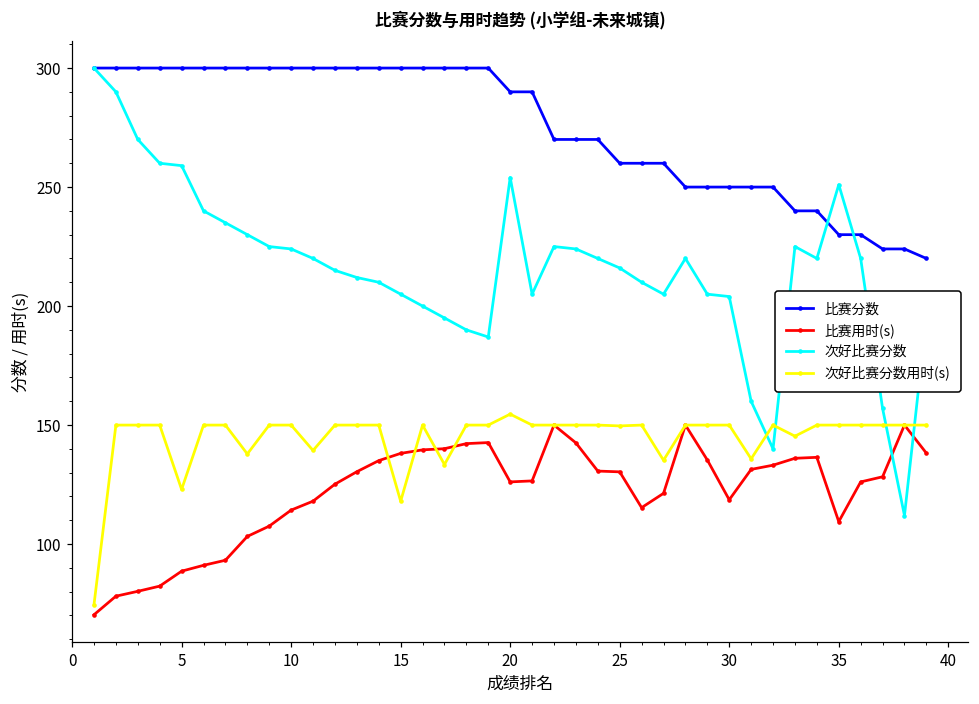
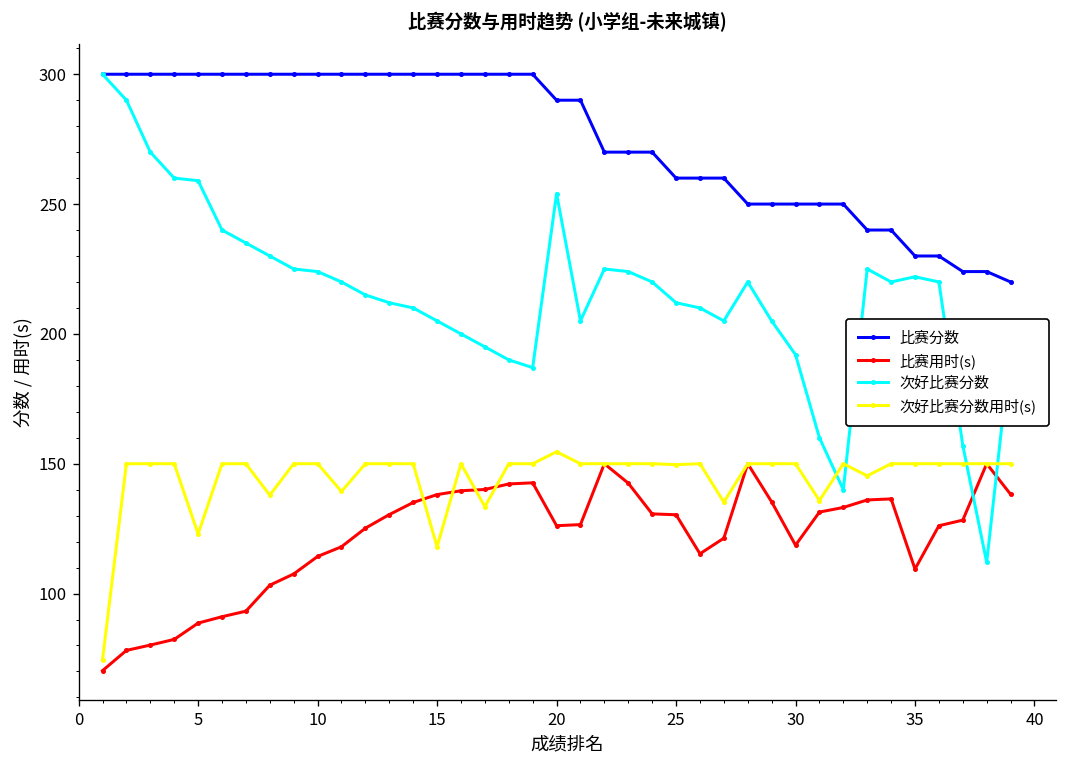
次好比赛分数, 25: 216 -> 212
次好比赛分数, 30: 204 -> 192
次好比赛分数, 35: 251 -> 222
